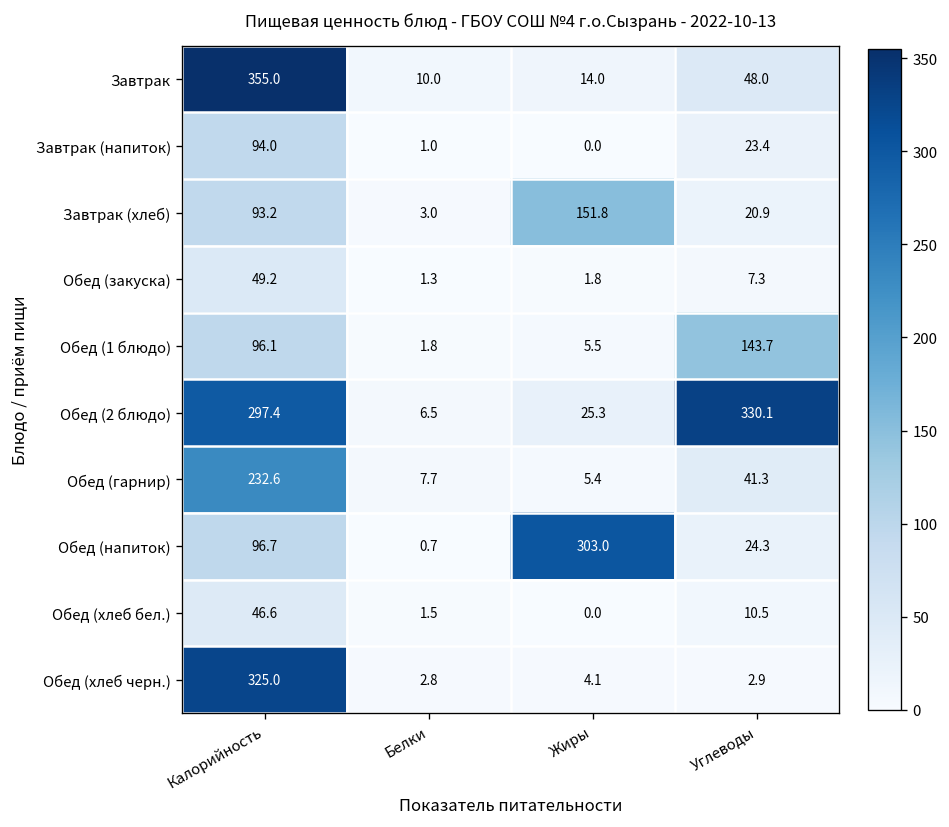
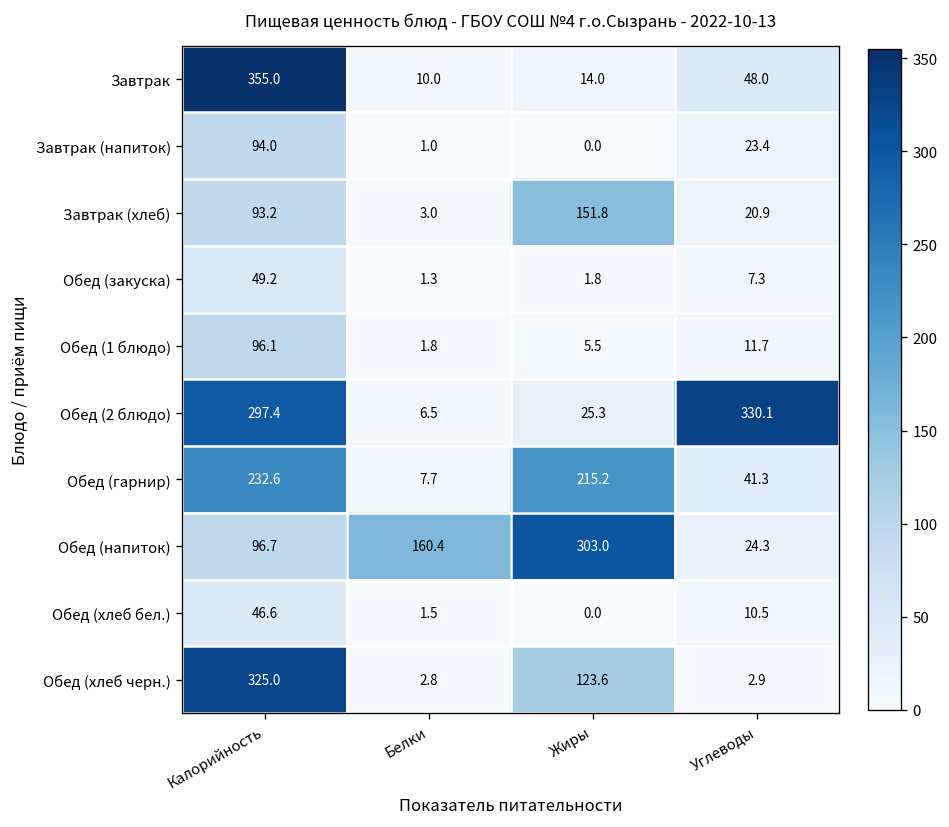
Обед (1 блюдо), Углеводы: 143.7 -> 11.7
Обед (гарнир), Жиры: 5.4 -> 215.2
Обед (напиток), Белки: 0.7 -> 160.4
Обед (хлеб черн.), Жиры: 4.1 -> 123.6
